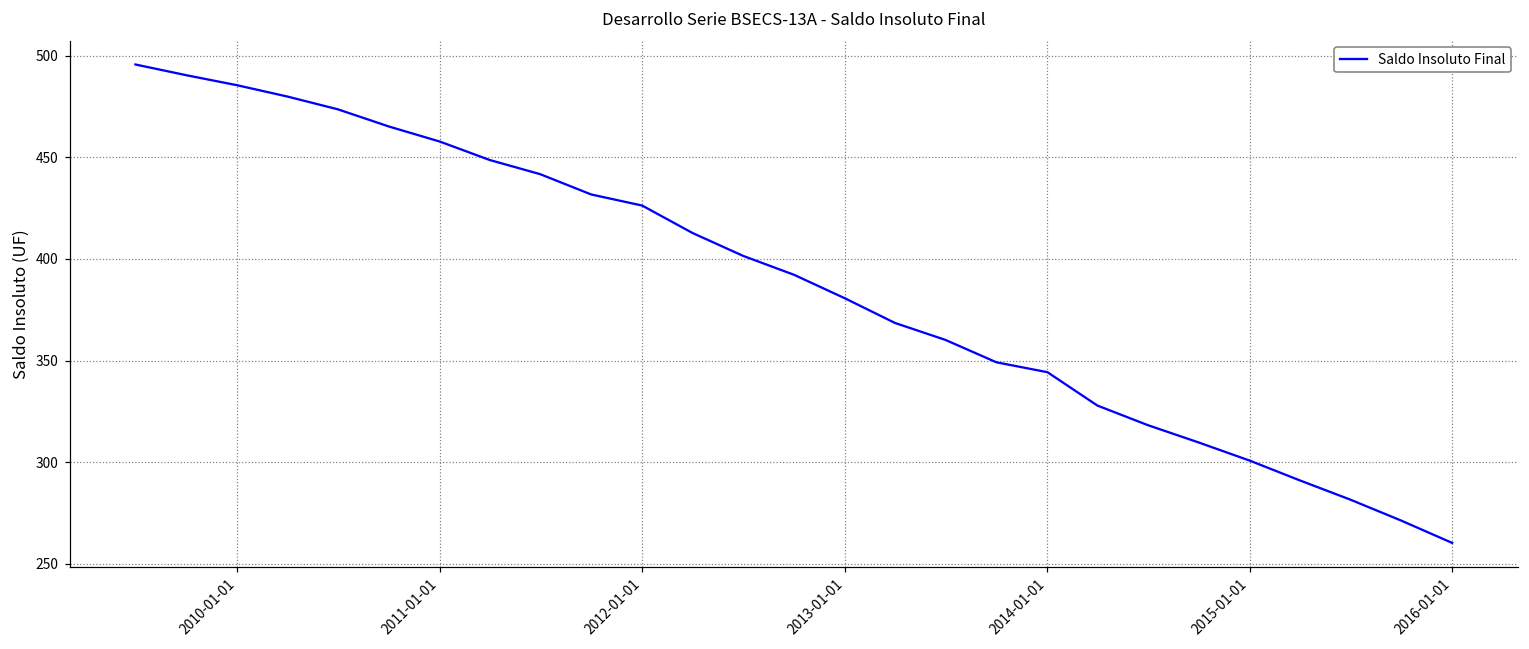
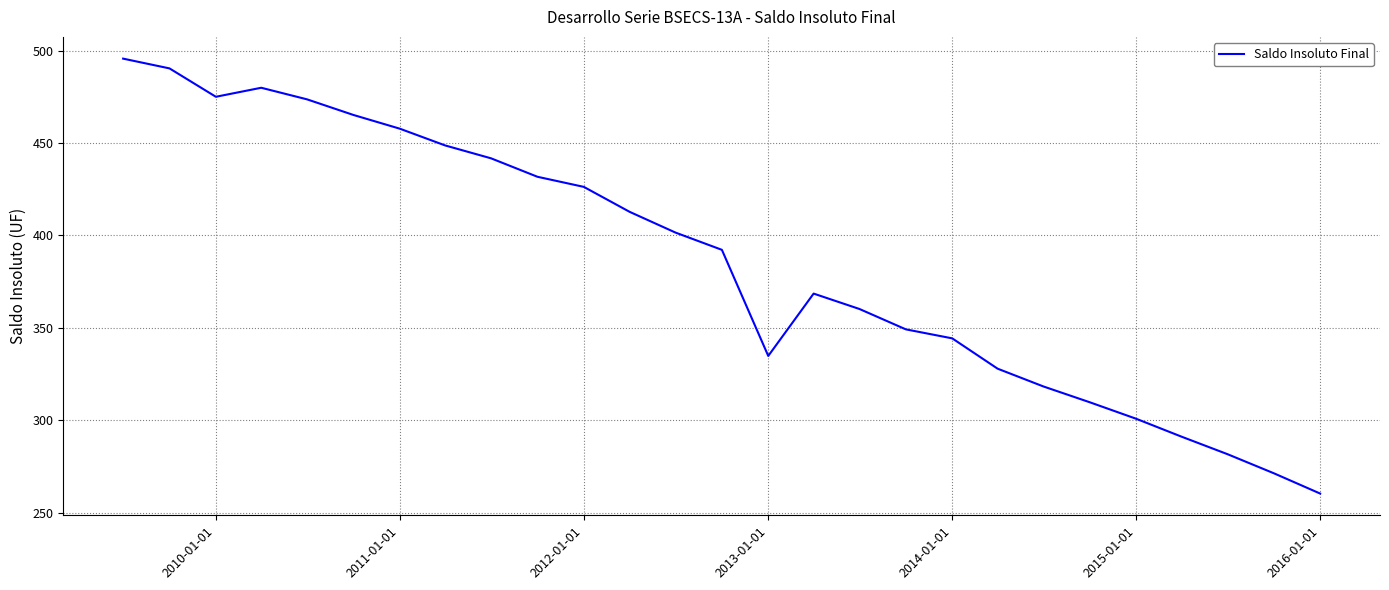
2010-01-01: 485 -> 475
2013-01-01: 381 -> 335
